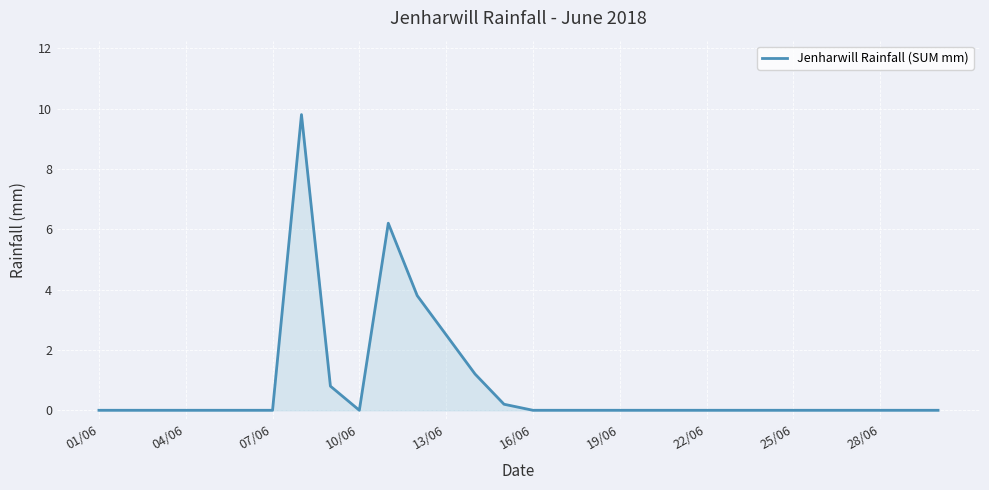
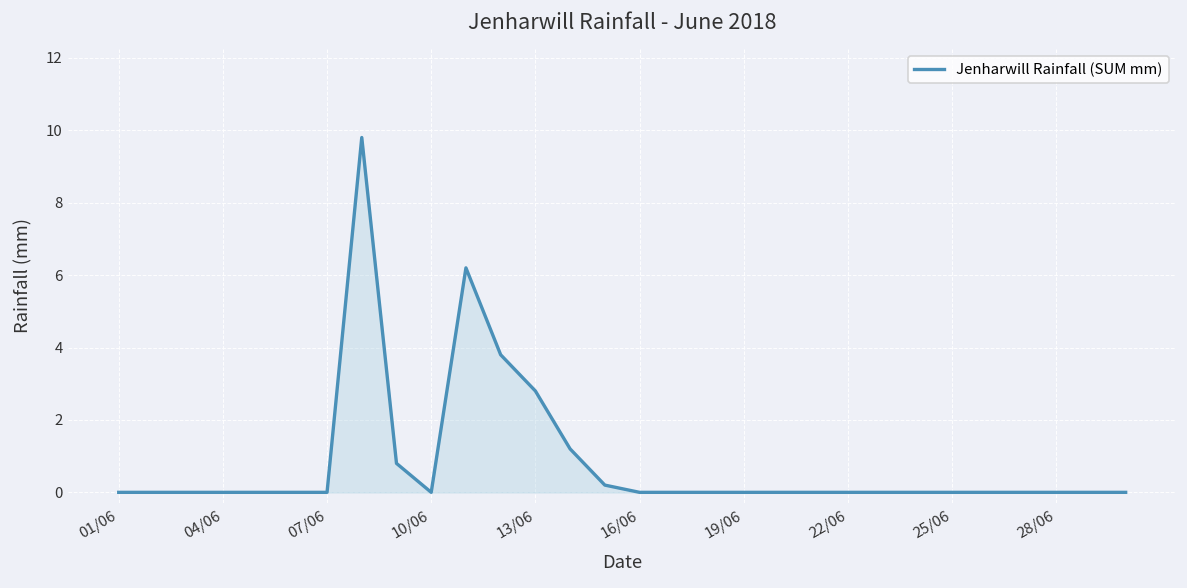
13/06: 2.5 -> 2.8
